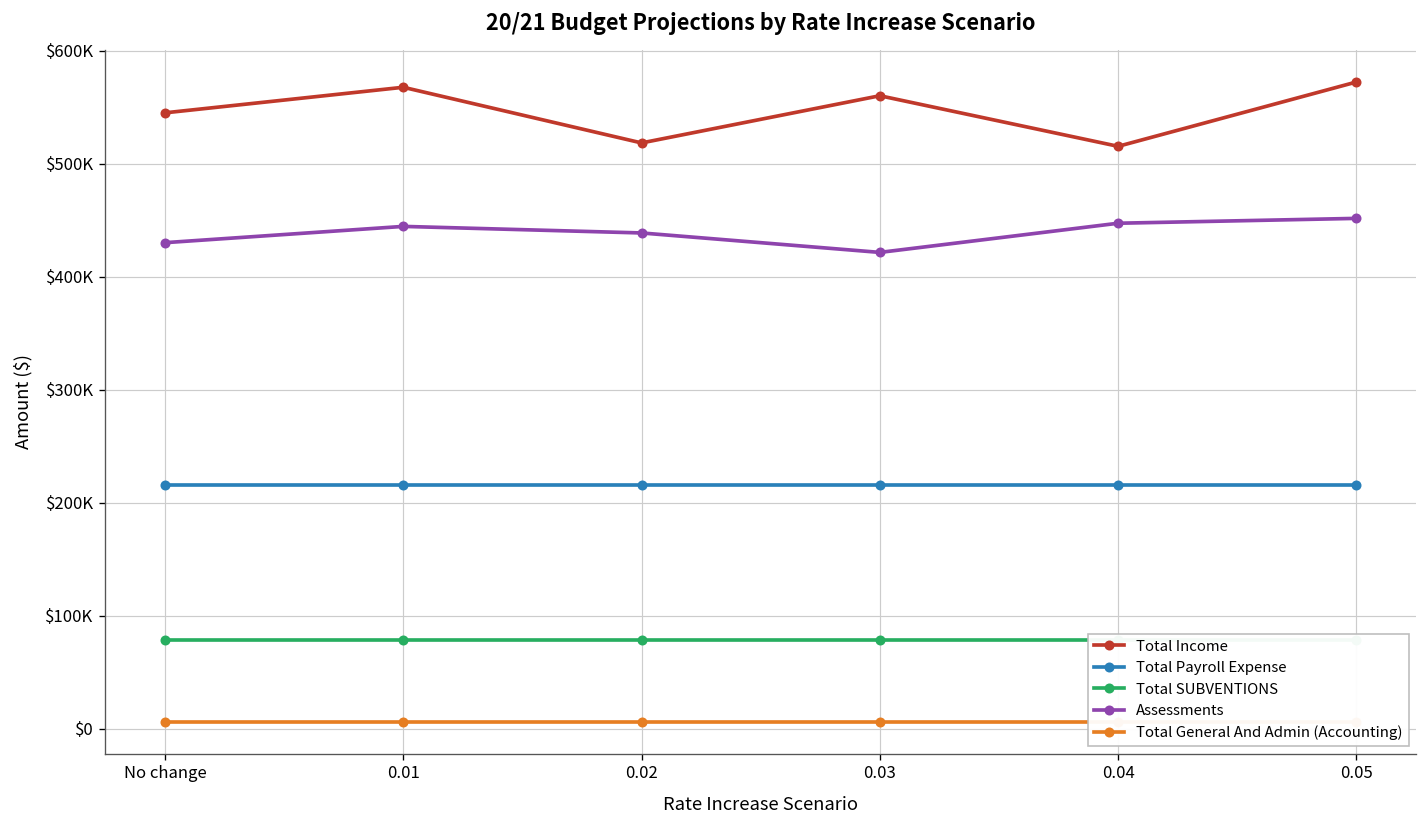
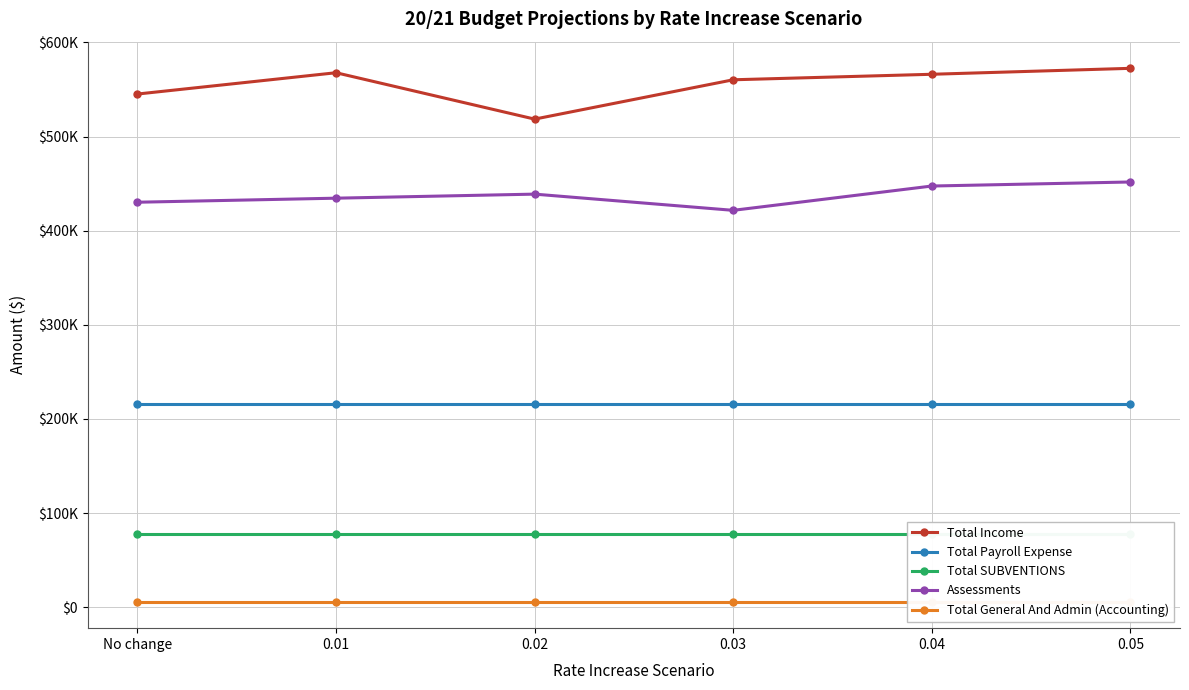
Assessments, 0.01: $440000 -> $430000
Total Income, 0.04: $520000 -> $570000
